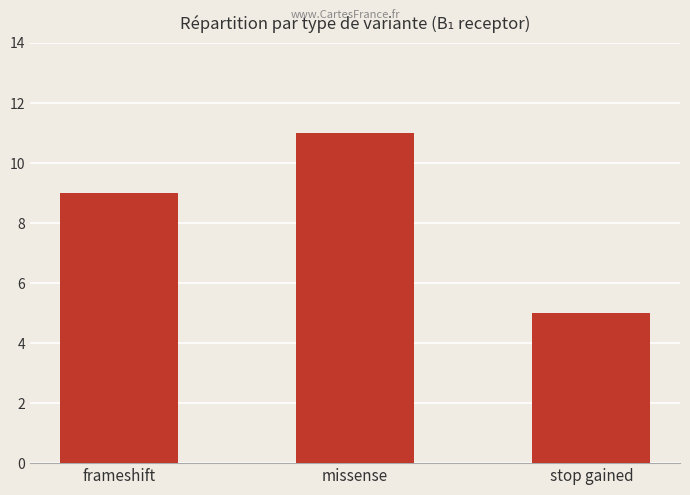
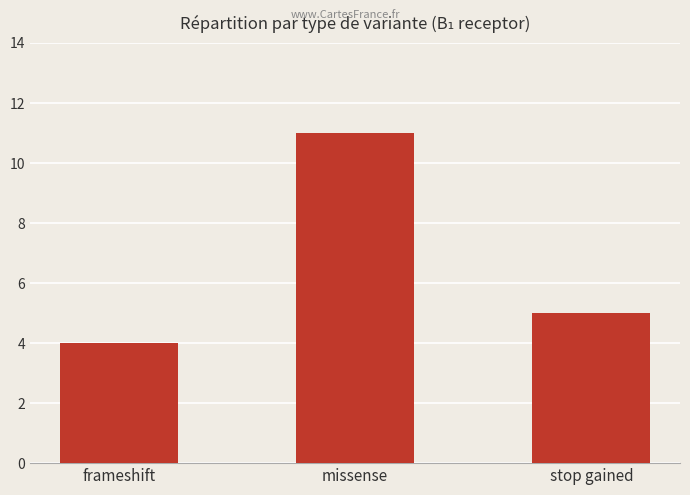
frameshift: 9 -> 4
